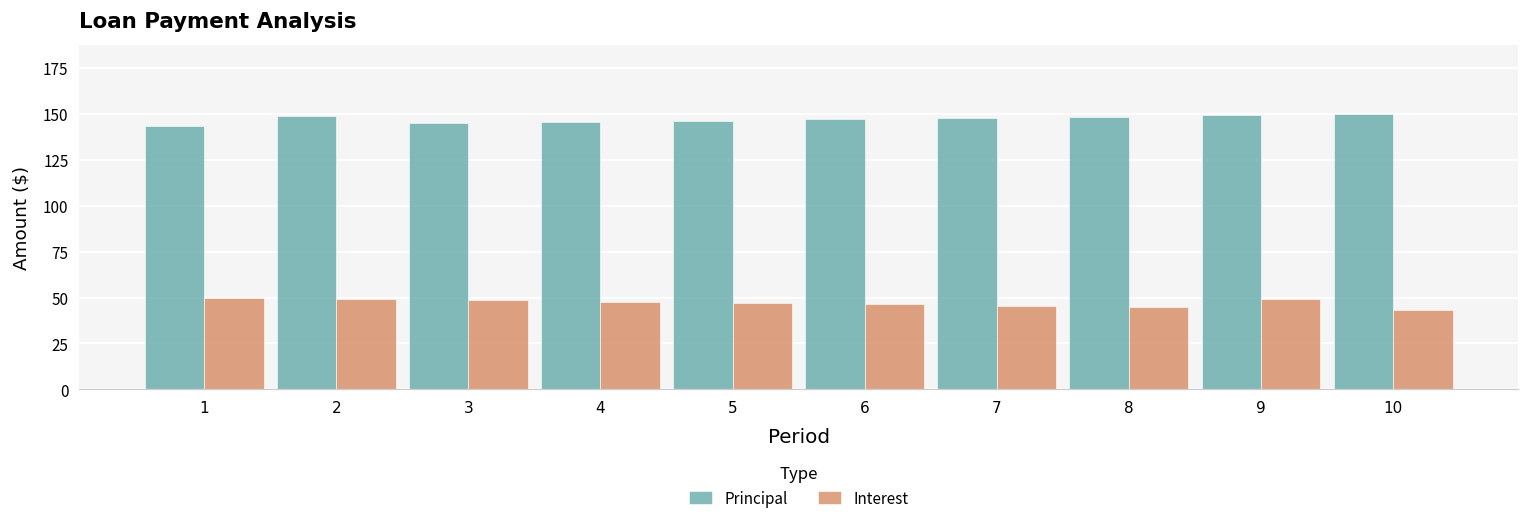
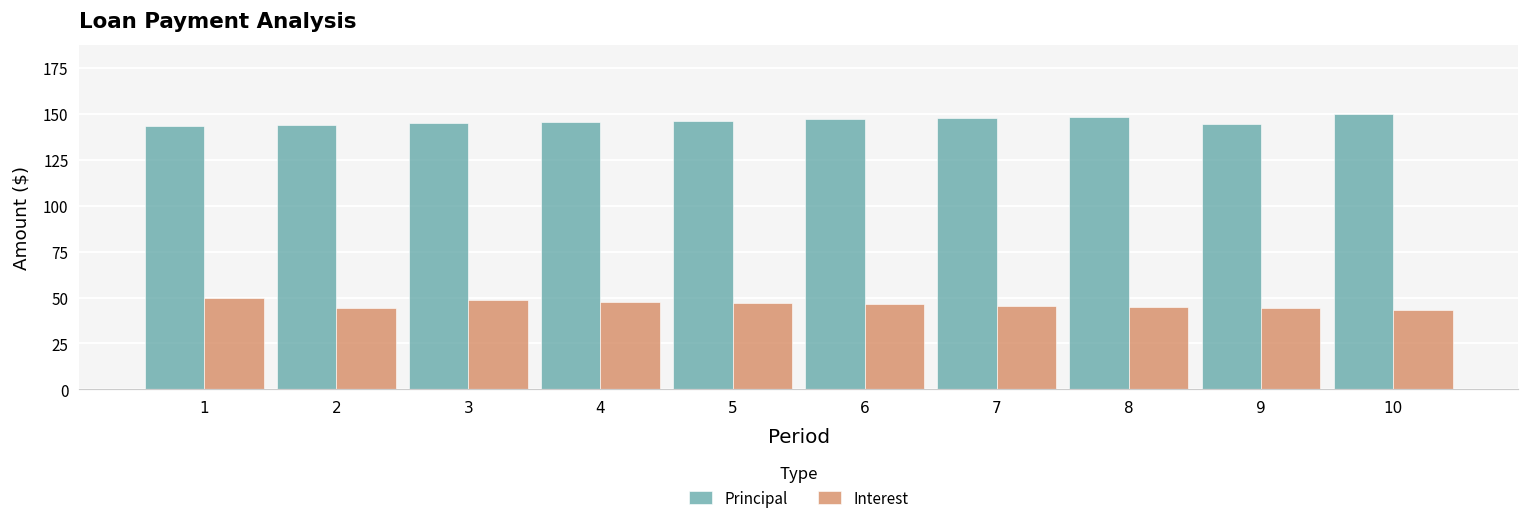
Principal, 2: 149 -> 144
Interest, 2: 49 -> 44
Principal, 9: 149 -> 144
Interest, 9: 49 -> 44
